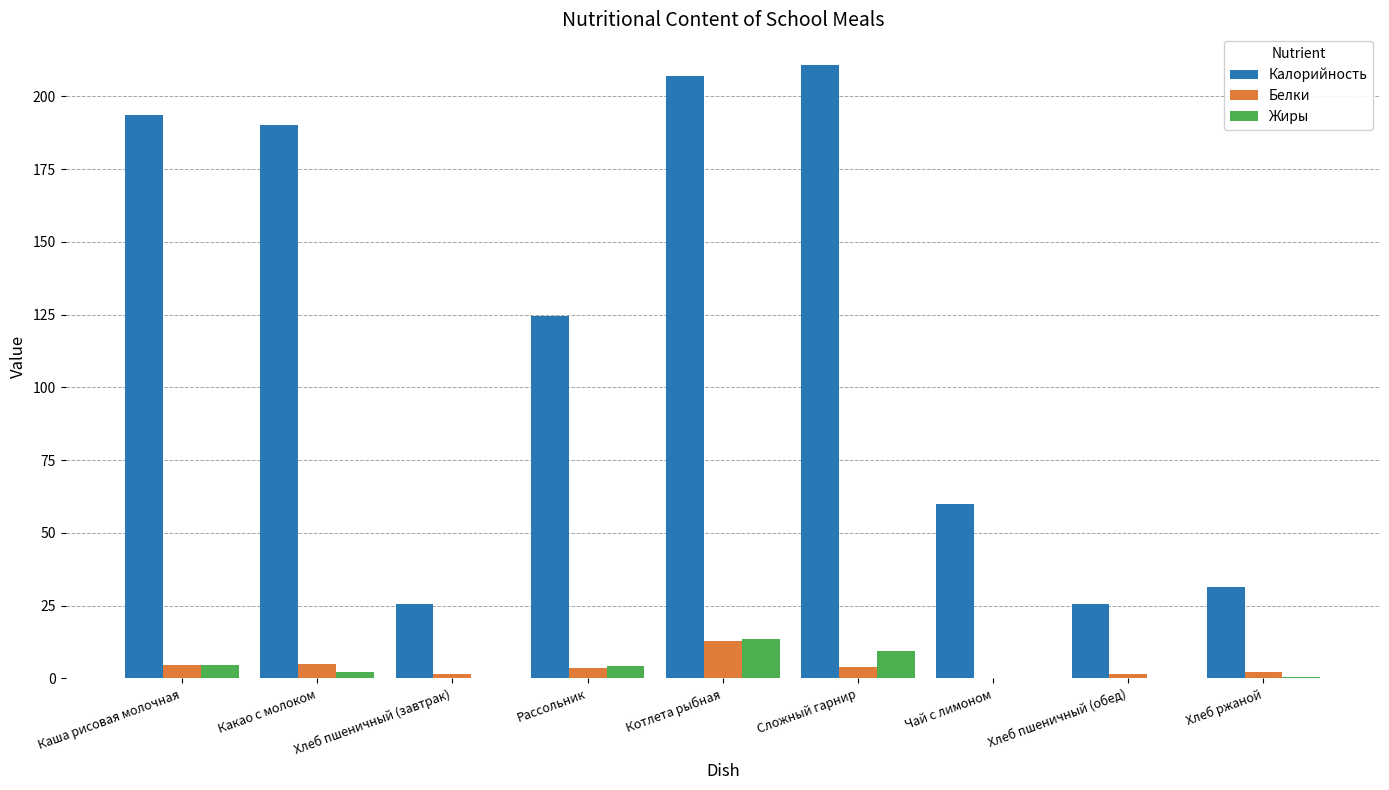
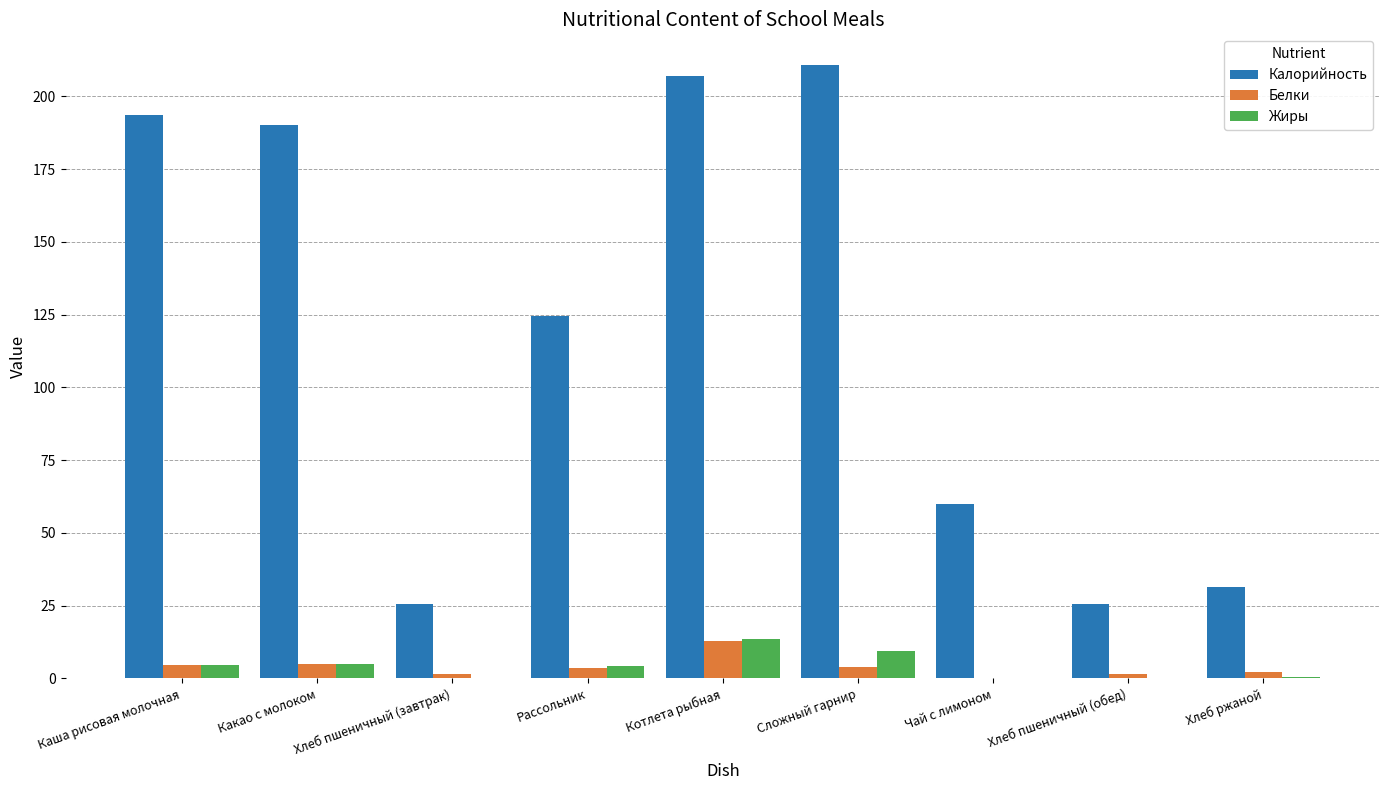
Жиры, Какао с молоком: 2 -> 5
